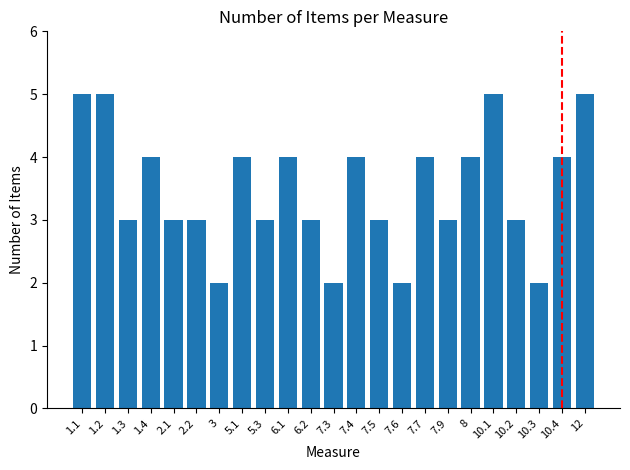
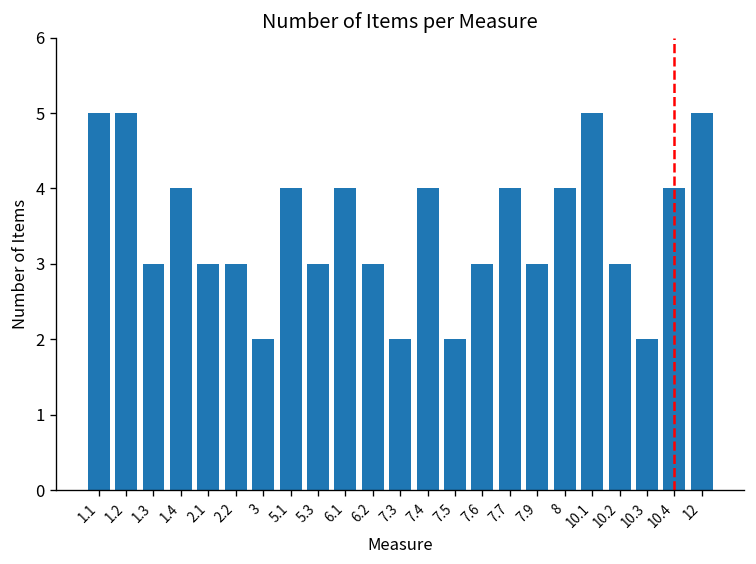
7.5: 3 -> 2
7.6: 2 -> 3
